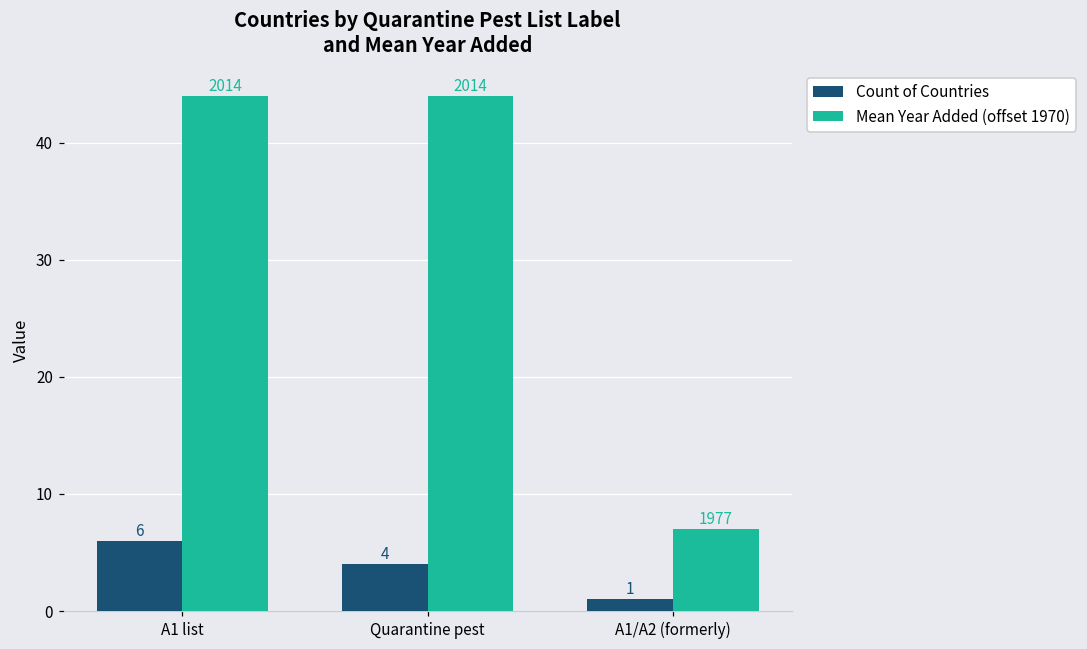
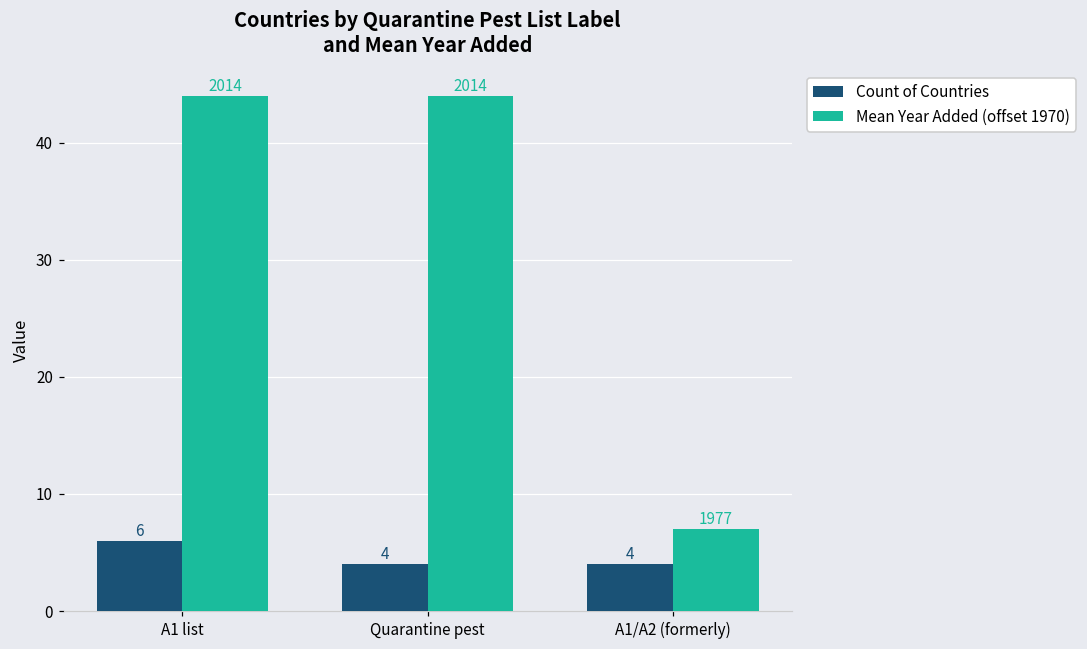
Count of Countries, A1/A2 (formerly): 1 -> 4
